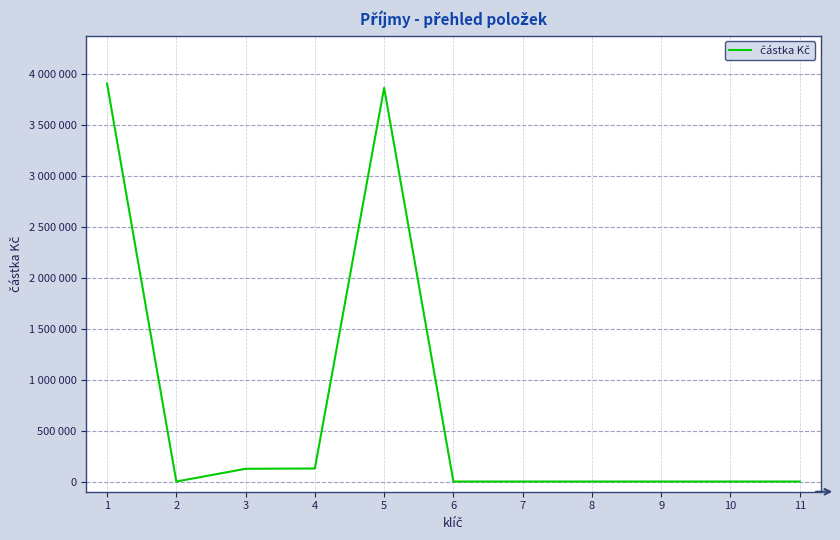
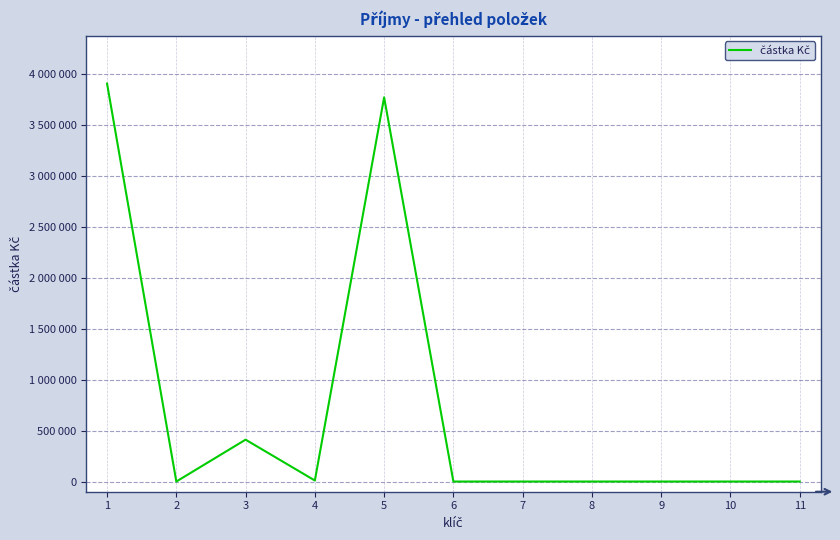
3: 130000 -> 410000
4: 130000 -> 10000
5: 3860000 -> 3770000
